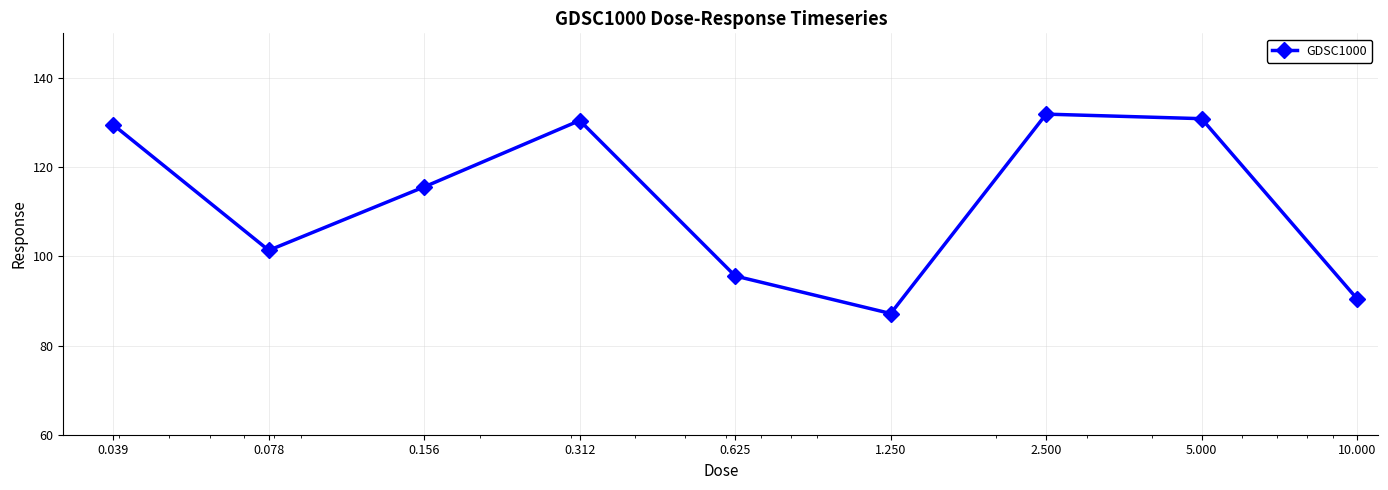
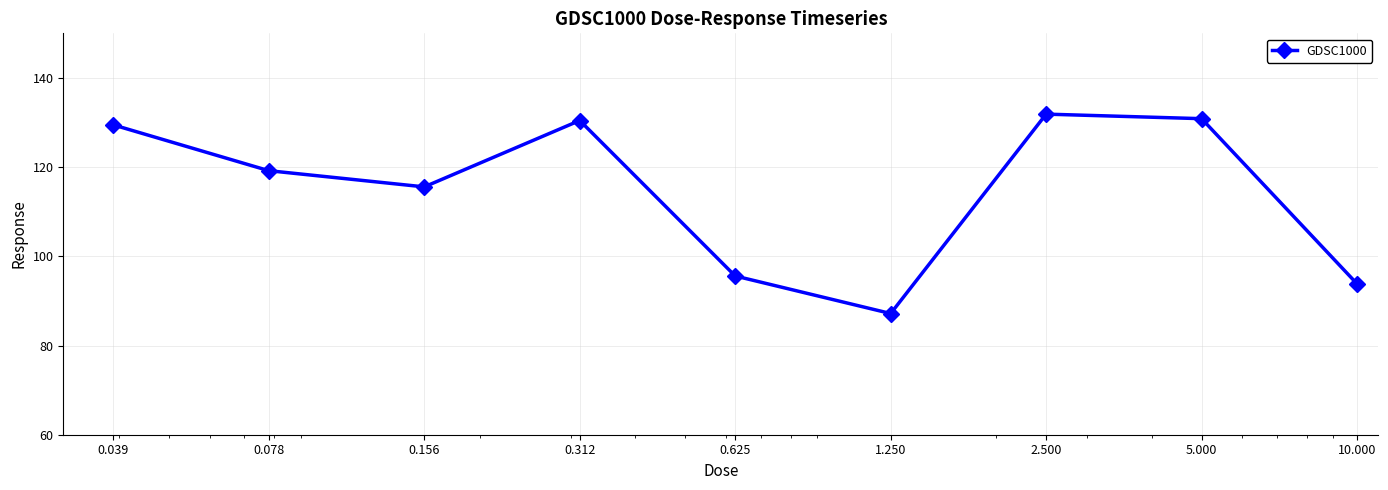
0.078: 101 -> 119
10.000: 90 -> 94
